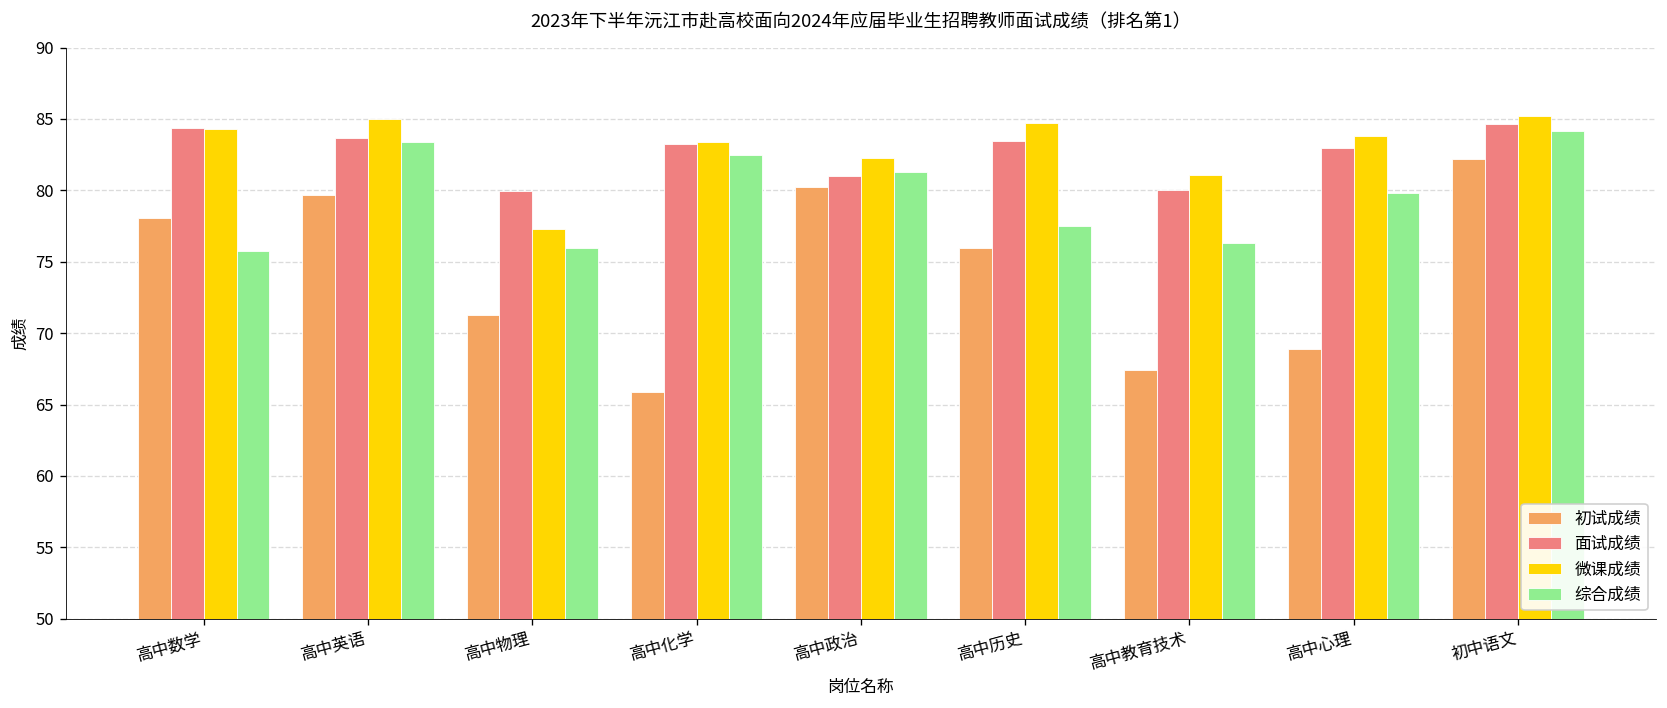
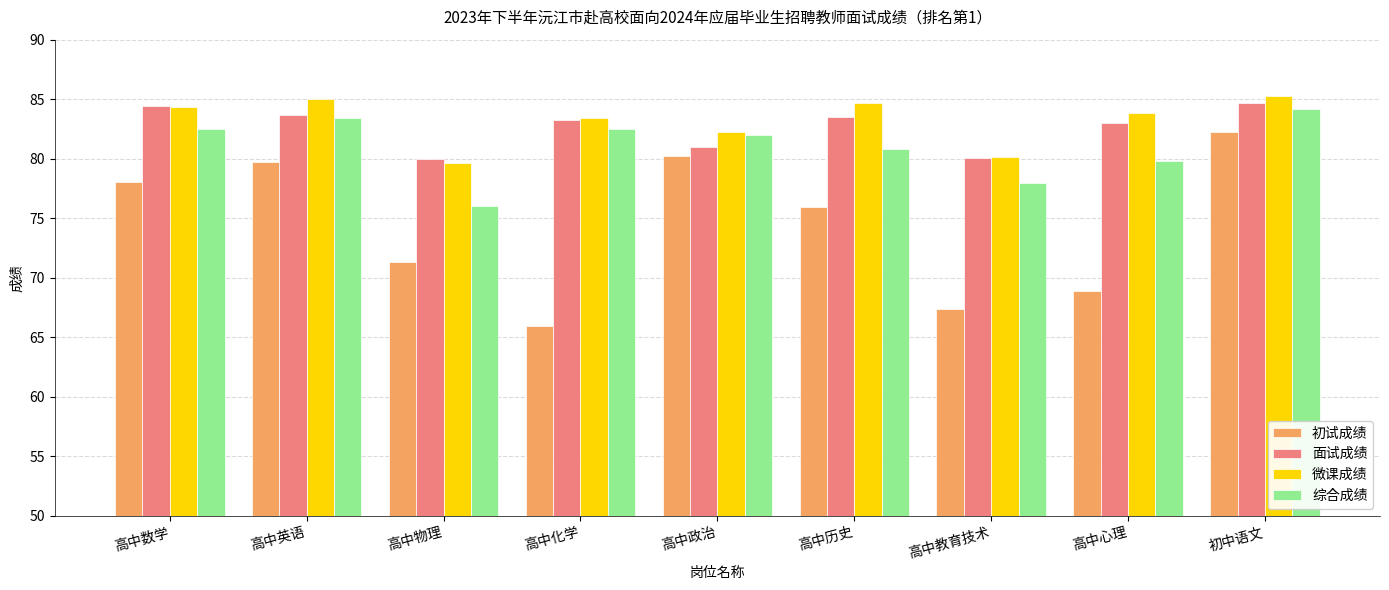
综合成绩, 高中数学: 75.7 -> 82.5
微课成绩, 高中物理: 77.3 -> 79.6
综合成绩, 高中政治: 81.3 -> 82.0
综合成绩, 高中历史: 77.5 -> 80.8
微课成绩, 高中教育技术: 81.1 -> 80.1
综合成绩, 高中教育技术: 76.3 -> 78.0
